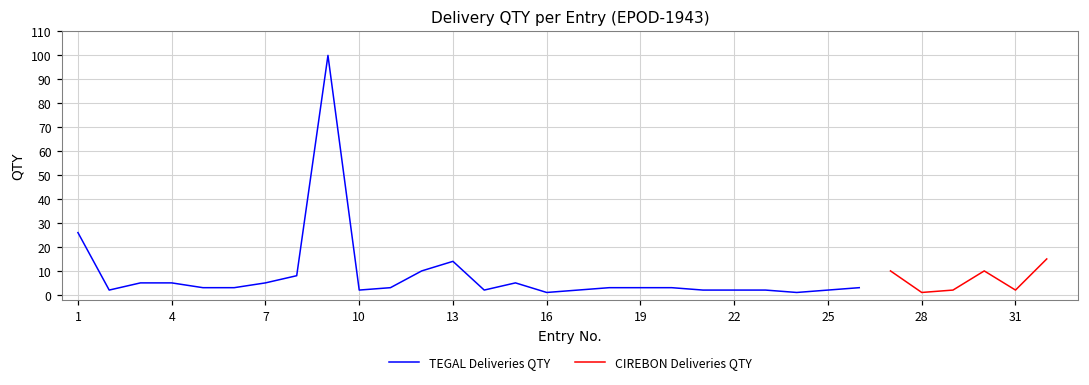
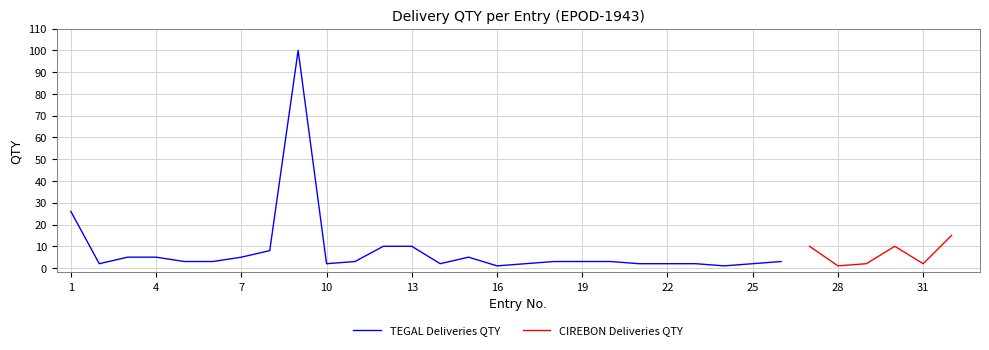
TEGAL Deliveries QTY, 13: 14 -> 10
